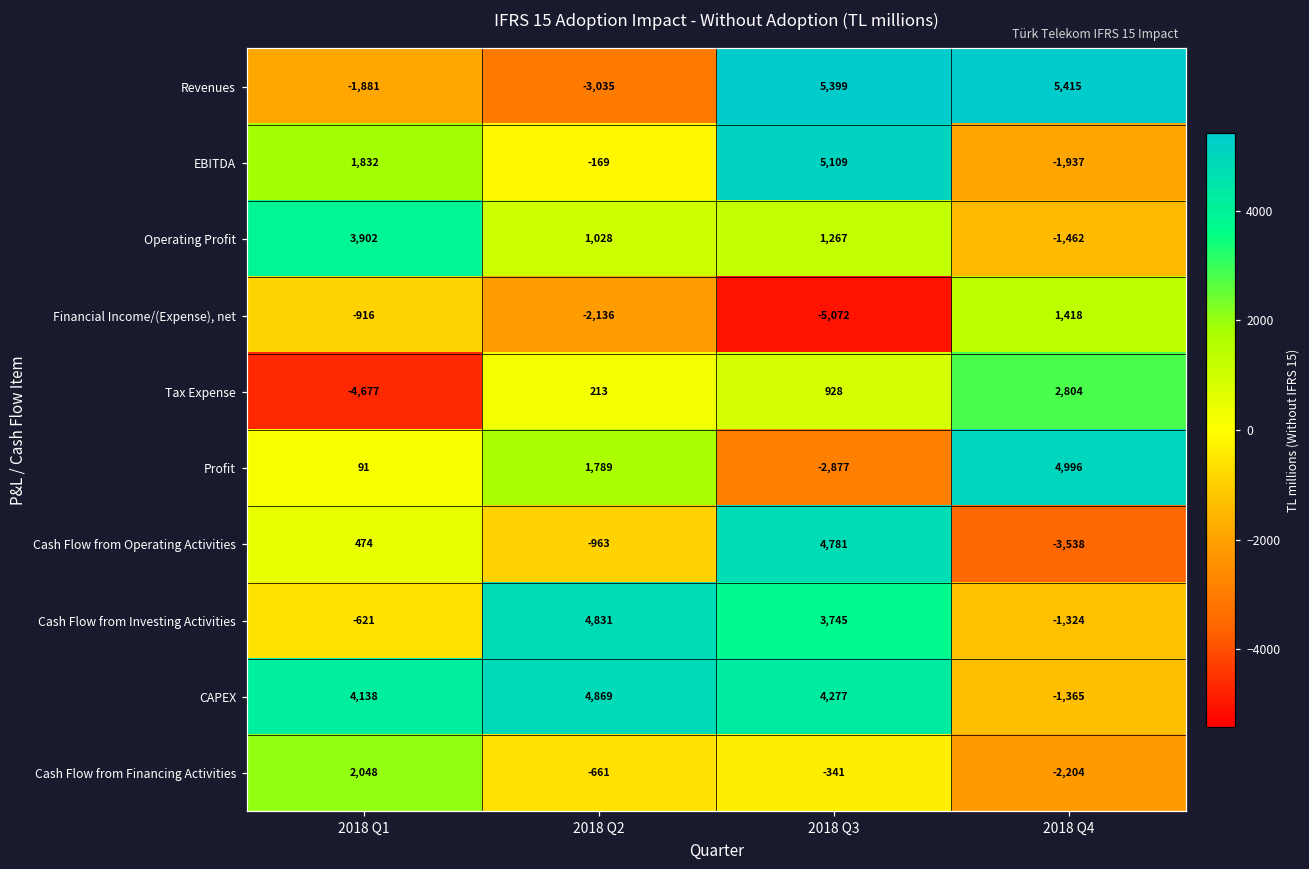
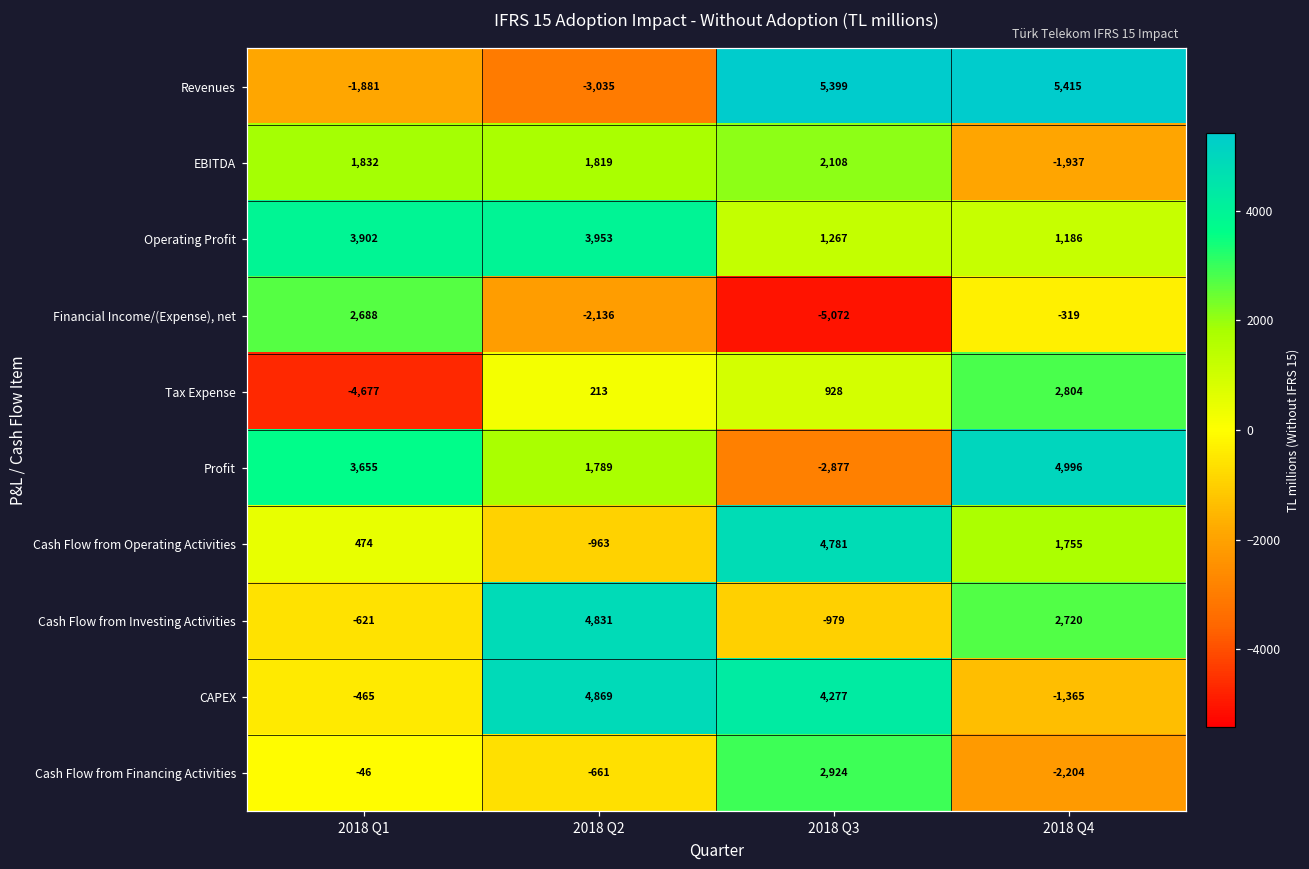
EBITDA, 2018 Q2: -169 -> 1,819
EBITDA, 2018 Q3: 5,109 -> 2,108
Operating Profit, 2018 Q2: 1,028 -> 3,953
Operating Profit, 2018 Q4: -1,462 -> 1,186
Financial Income/(Expense), net, 2018 Q1: -916 -> 2,688
Financial Income/(Expense), net, 2018 Q4: 1,418 -> -319
Profit, 2018 Q1: 91 -> 3,655
Cash Flow from Operating Activities, 2018 Q4: -3,538 -> 1,755
Cash Flow from Investing Activities, 2018 Q3: 3,745 -> -979
Cash Flow from Investing Activities, 2018 Q4: -1,324 -> 2,720
CAPEX, 2018 Q1: 4,138 -> -465
Cash Flow from Financing Activities, 2018 Q1: 2,048 -> -46
Cash Flow from Financing Activities, 2018 Q3: -341 -> 2,924
